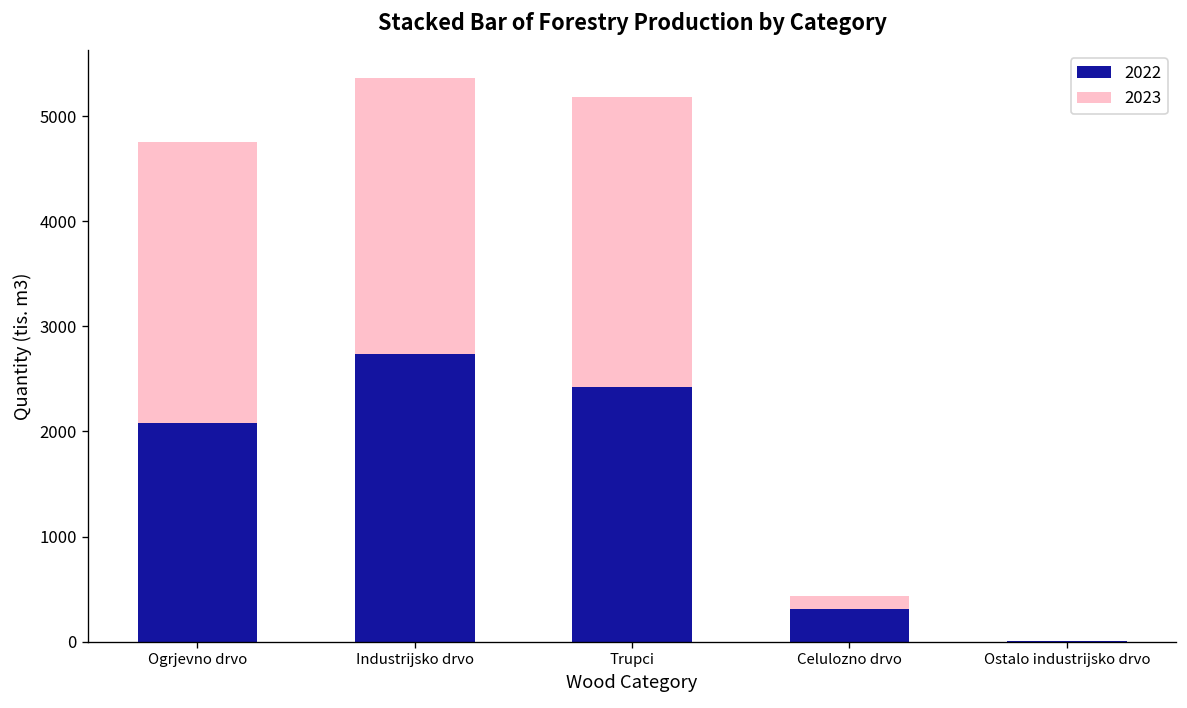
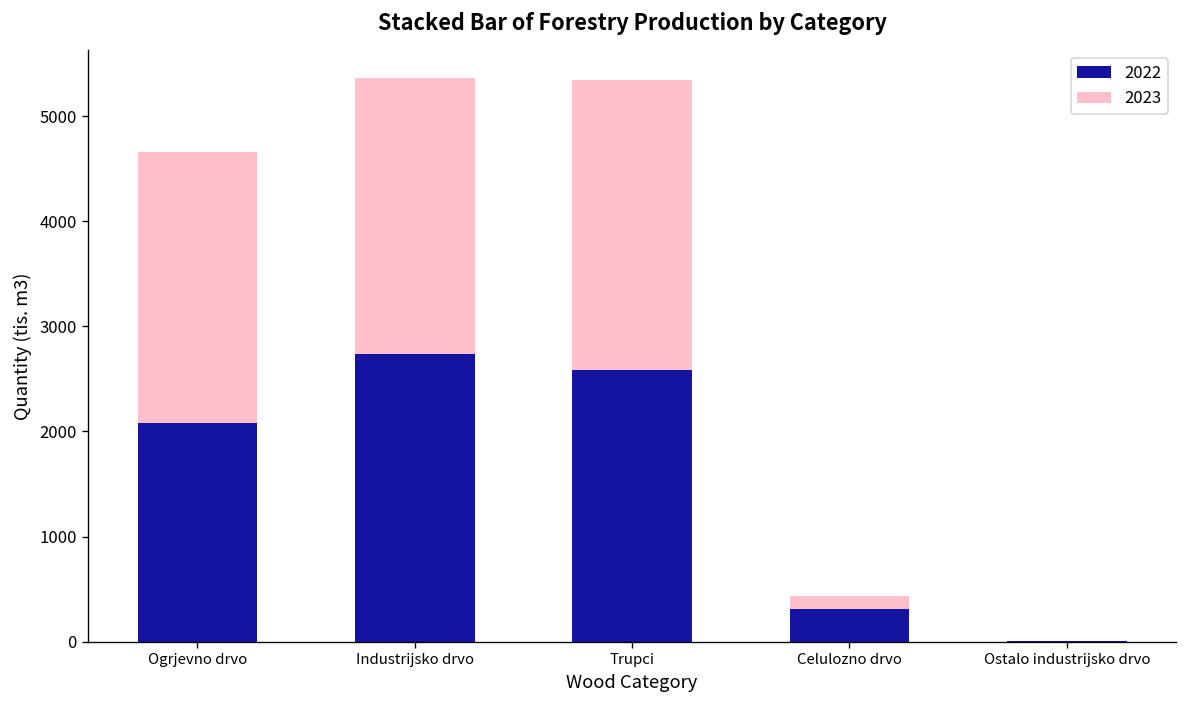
2023, Ogrjevno drvo: 2700 -> 2600
2022, Trupci: 2400 -> 2600
